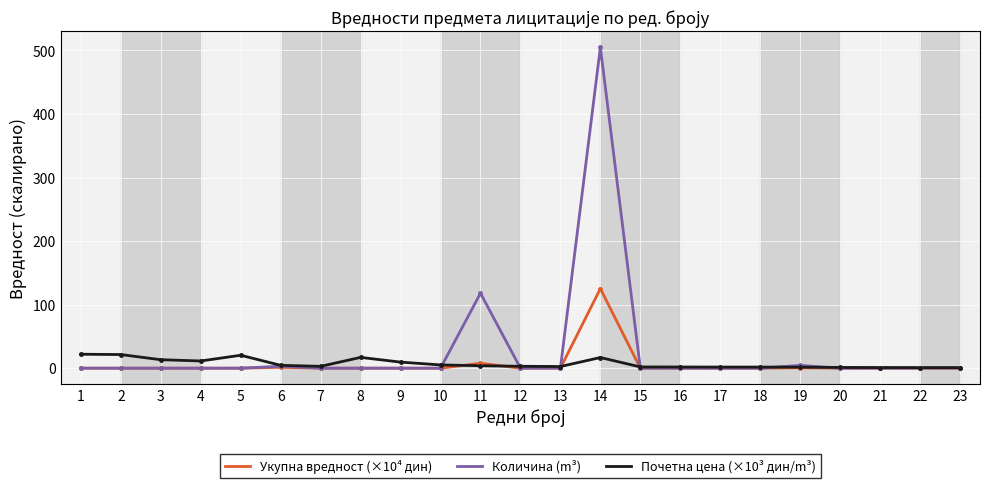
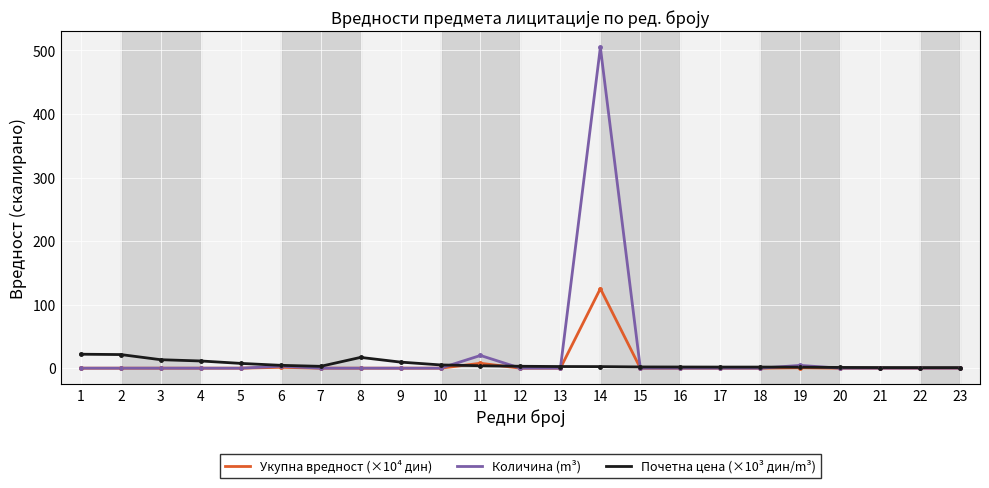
Почетна цена (×10³ дин/m³), 5: 20 -> 10
Количина (m³), 11: 120 -> 20
Почетна цена (×10³ дин/m³), 14: 20 -> 0
